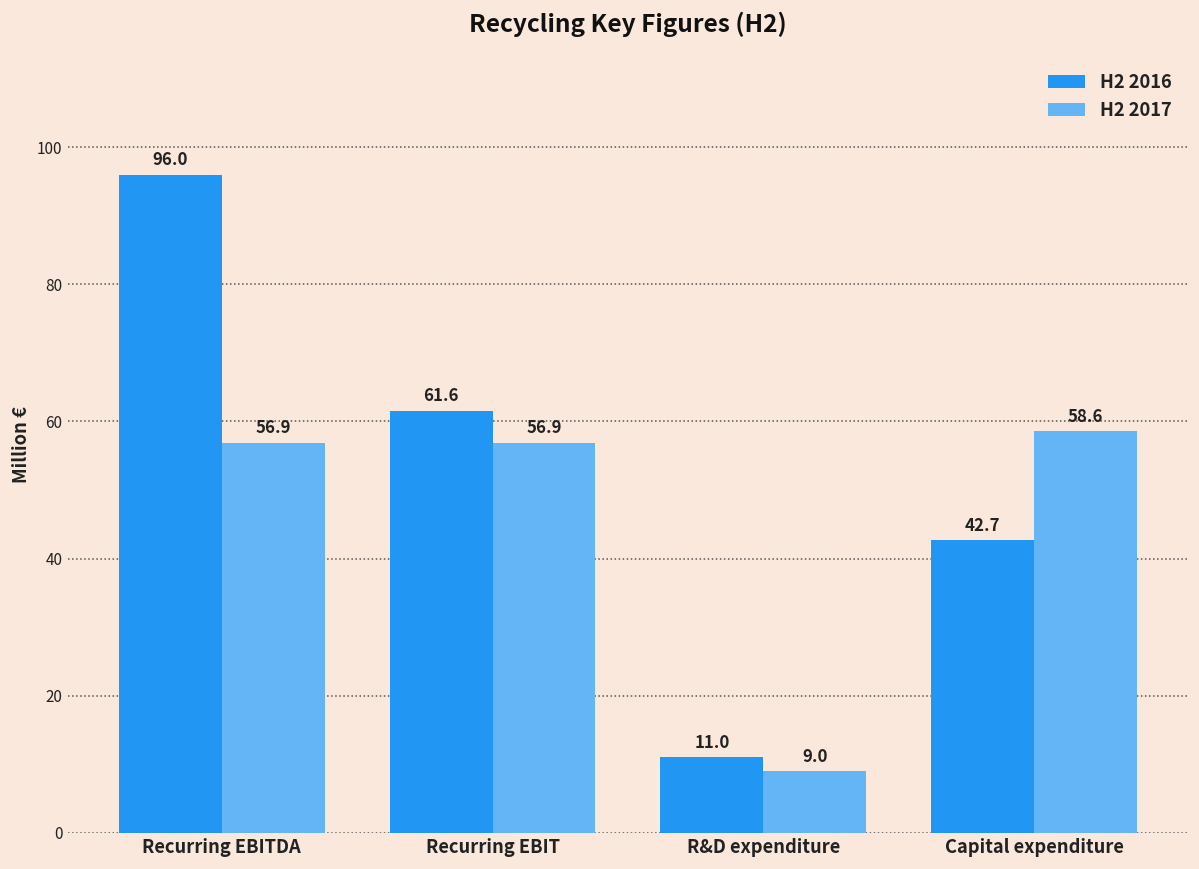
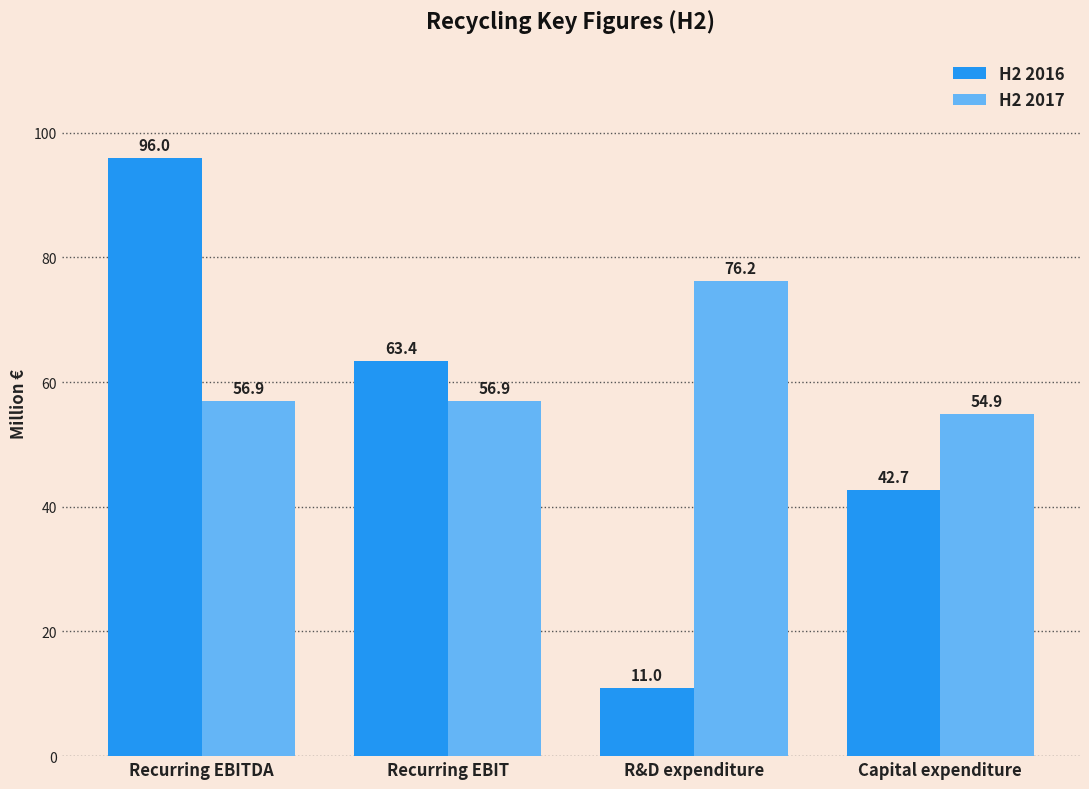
H2 2016, Recurring EBIT: 61.6 -> 63.4
H2 2017, R&D expenditure: 9.0 -> 76.2
H2 2017, Capital expenditure: 58.6 -> 54.9
